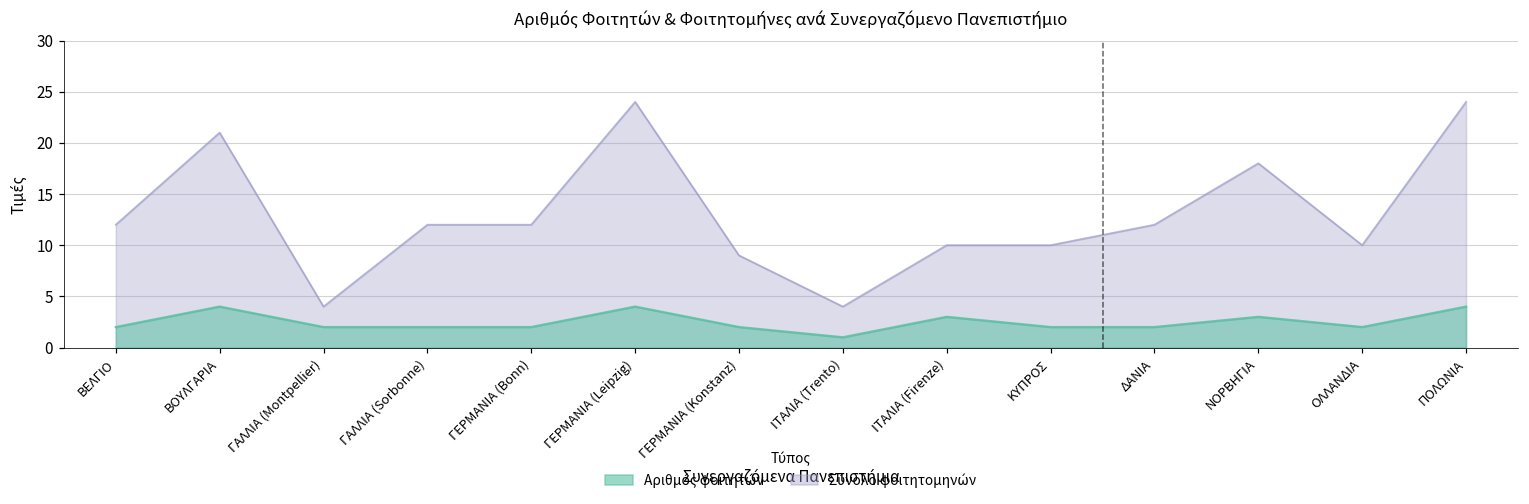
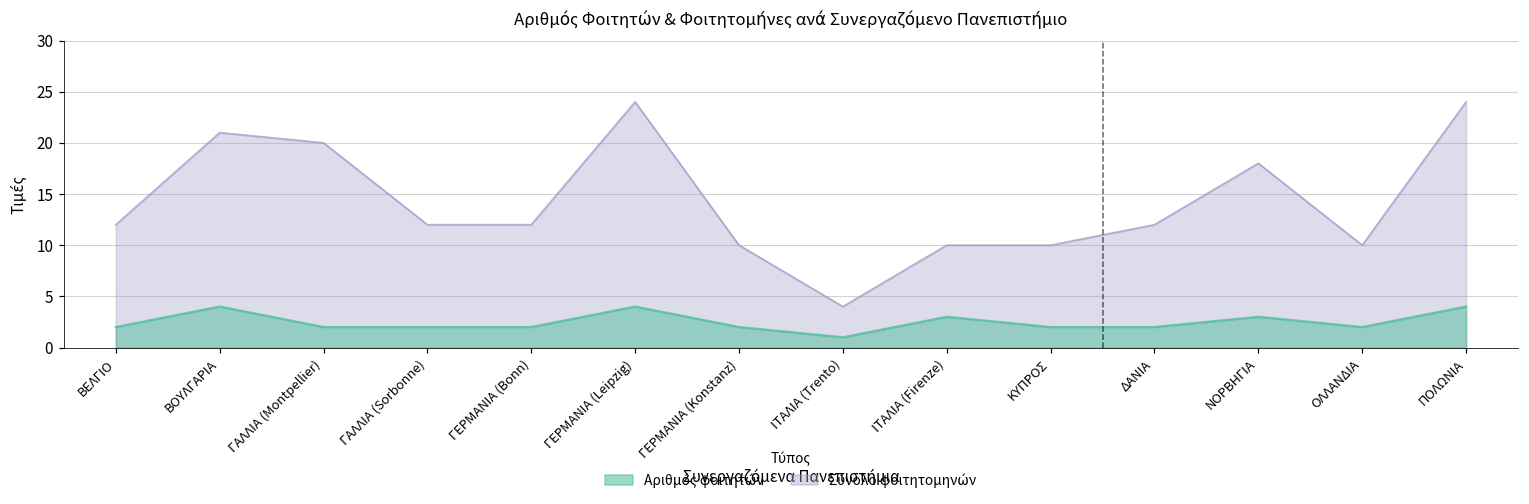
Σύνολο φοιτητομηνών, ΓΑΛΛΙΑ (Montpellier): 4 -> 20
Σύνολο φοιτητομηνών, ΓΕΡΜΑΝΙΑ (Konstanz): 9 -> 10
